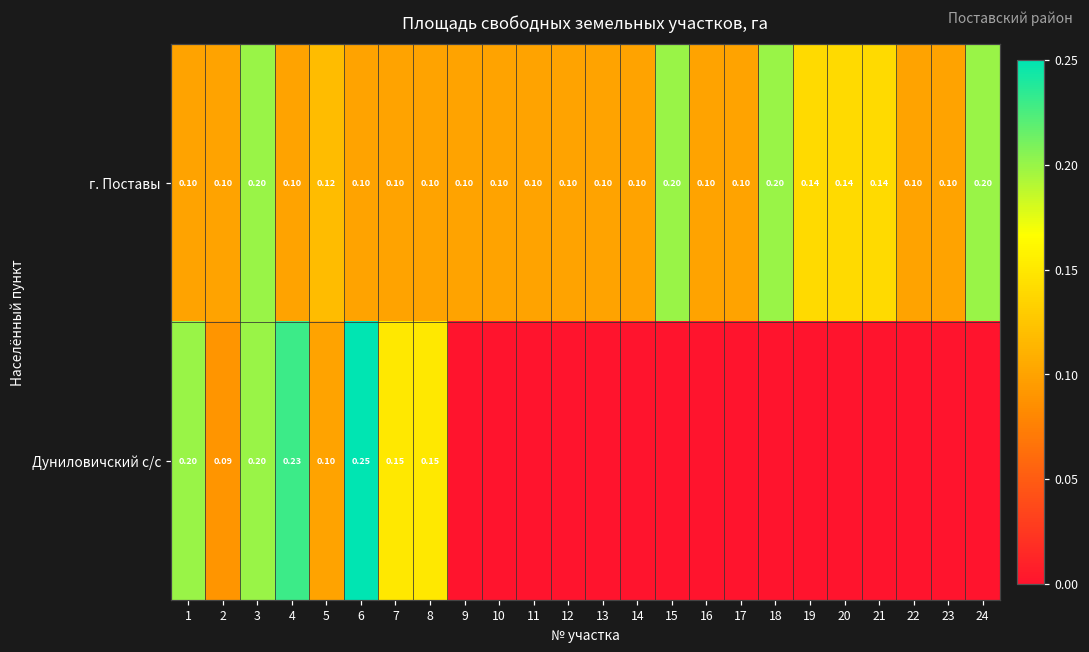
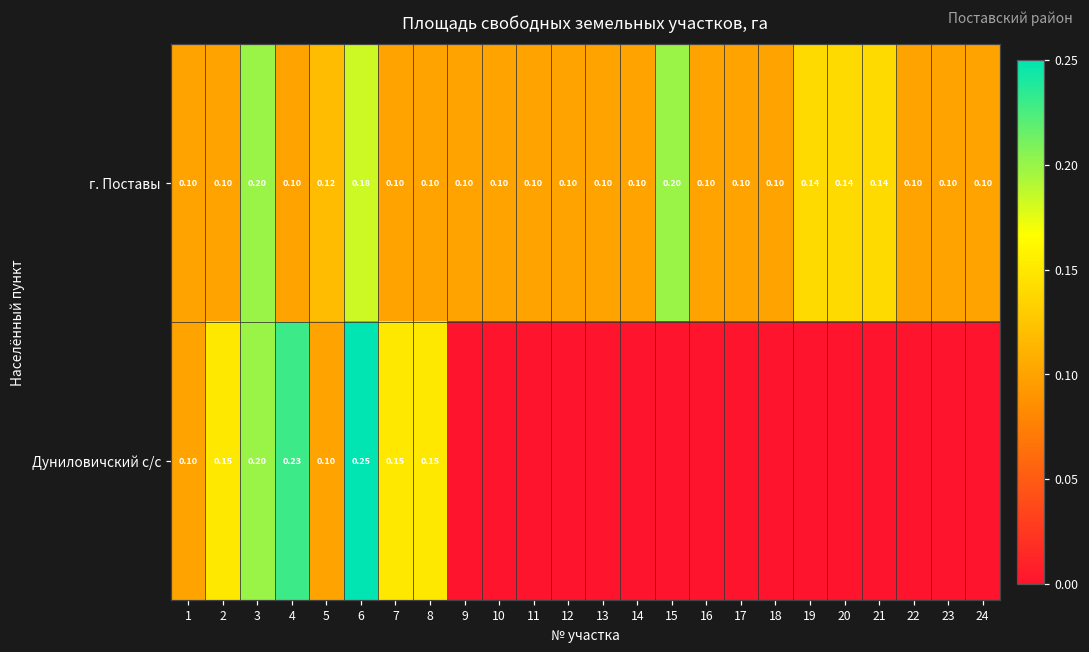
г. Поставы, 6: 0.10 -> 0.18
г. Поставы, 18: 0.20 -> 0.10
г. Поставы, 24: 0.20 -> 0.10
Дуниловичский с/с, 1: 0.20 -> 0.10
Дуниловичский с/с, 2: 0.09 -> 0.15
